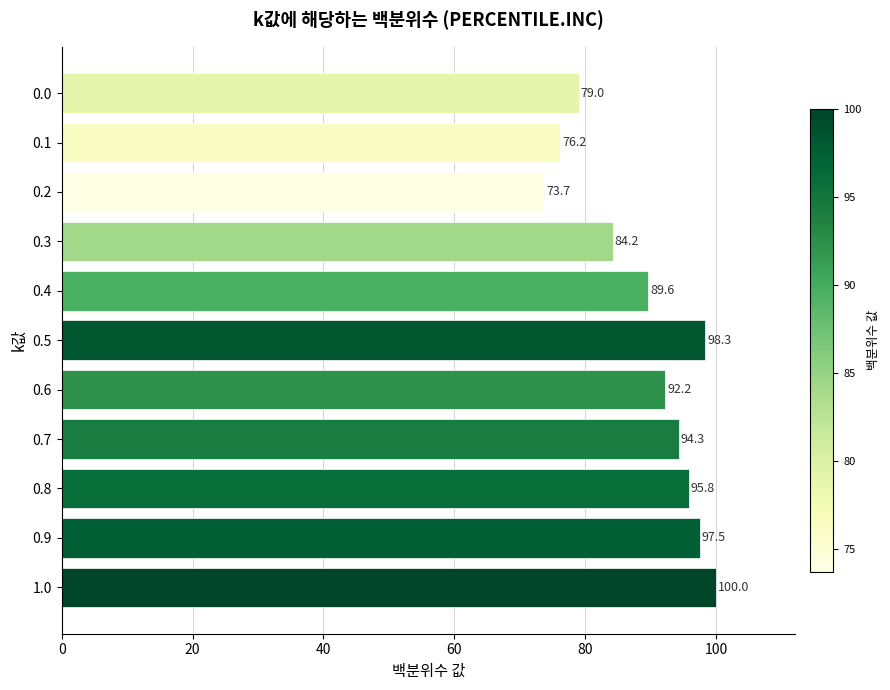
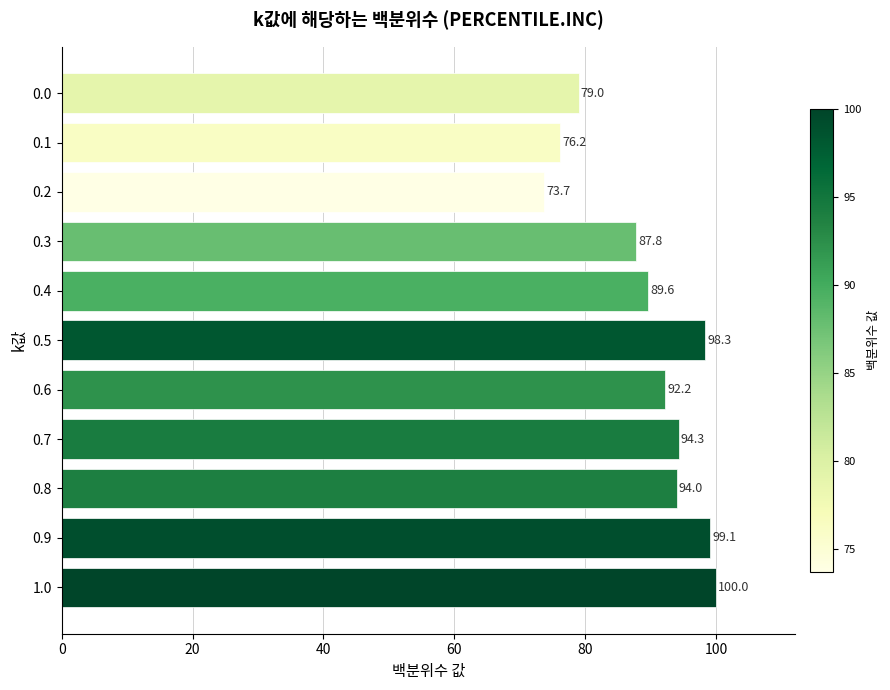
0.3: 84.2 -> 87.8
0.8: 95.8 -> 94.0
0.9: 97.5 -> 99.1
